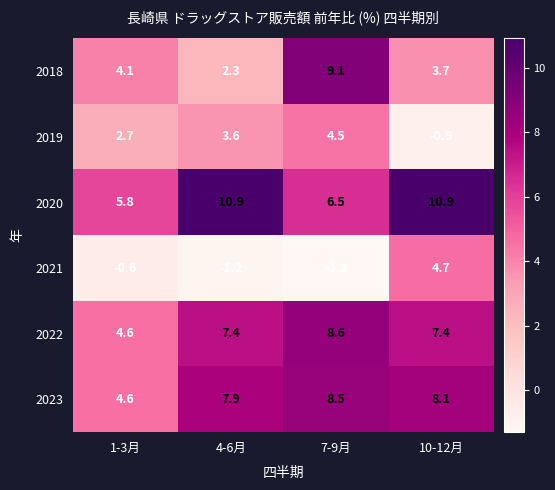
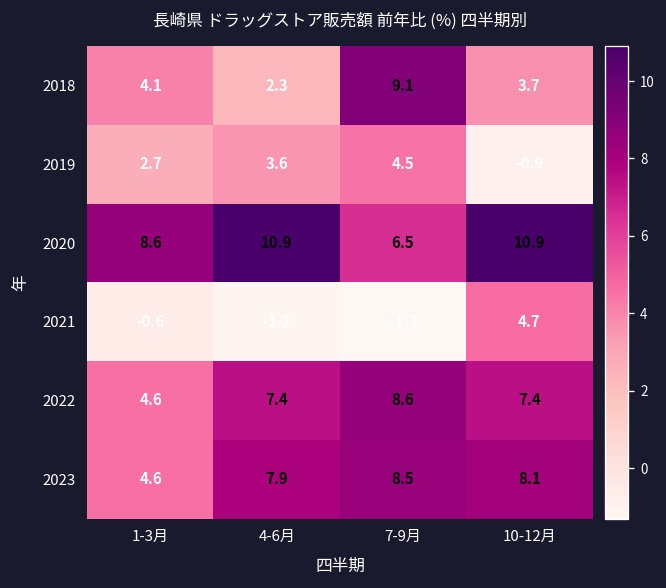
2020, 1-3月: 5.8 -> 8.6
